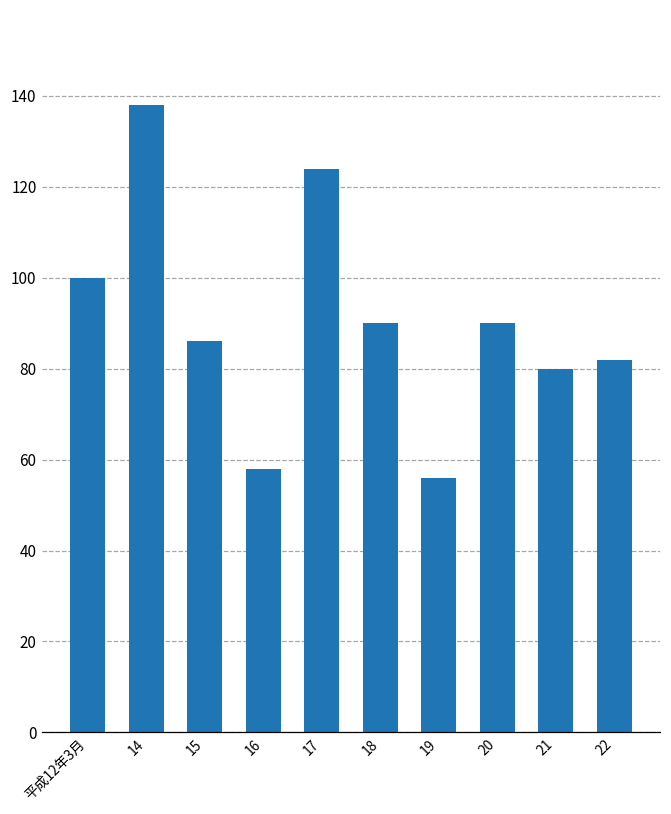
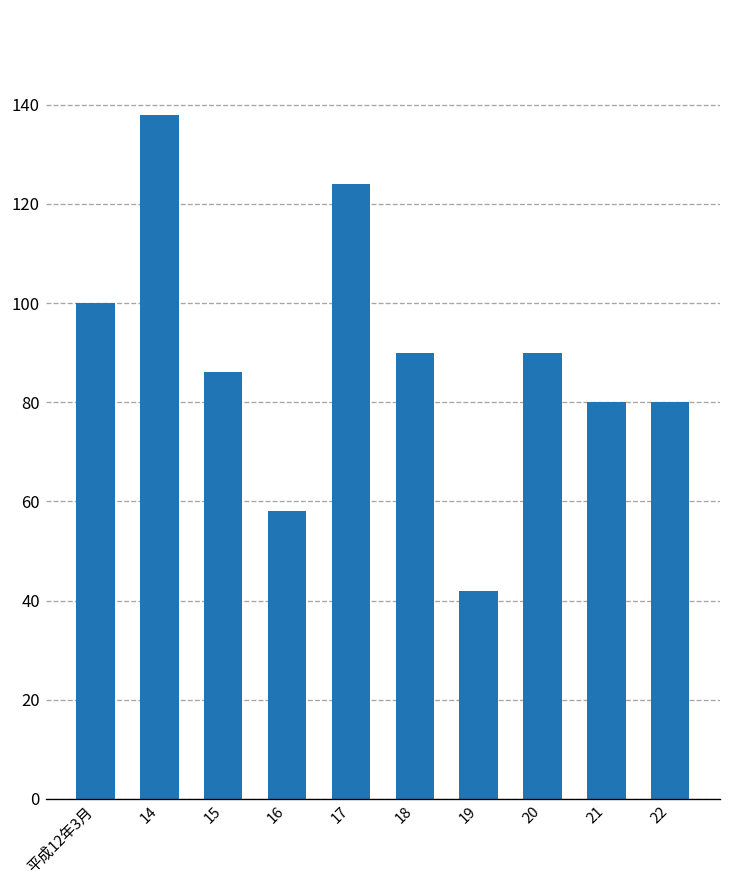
19: 56 -> 42
22: 82 -> 80
